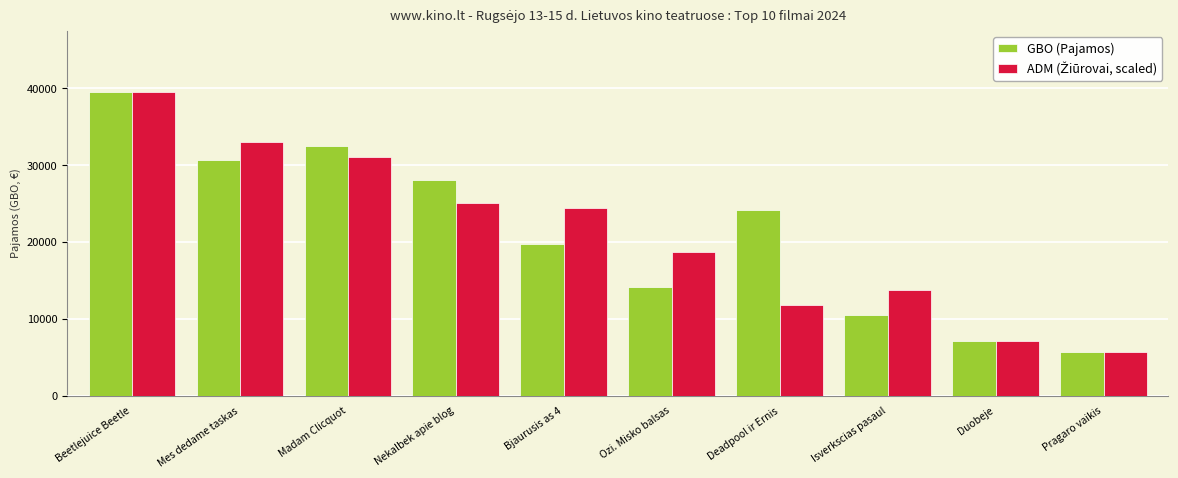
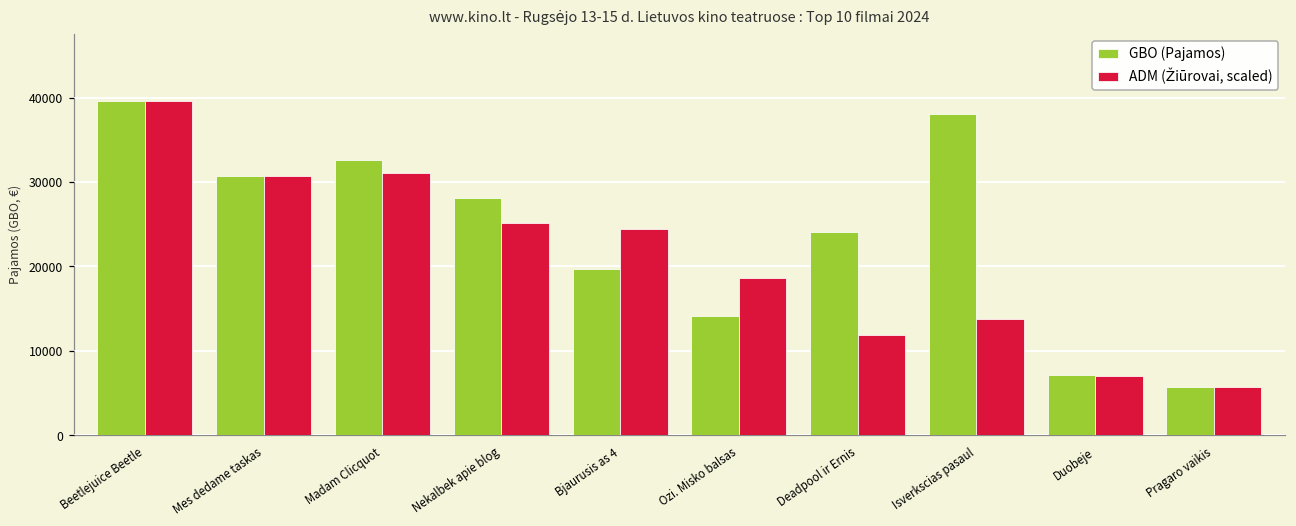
ADM (Žiūrovai, scaled), Mes dedame taskas: 33000 -> 31000
GBO (Pajamos), Isverkscias pasaul: 11000 -> 38000
